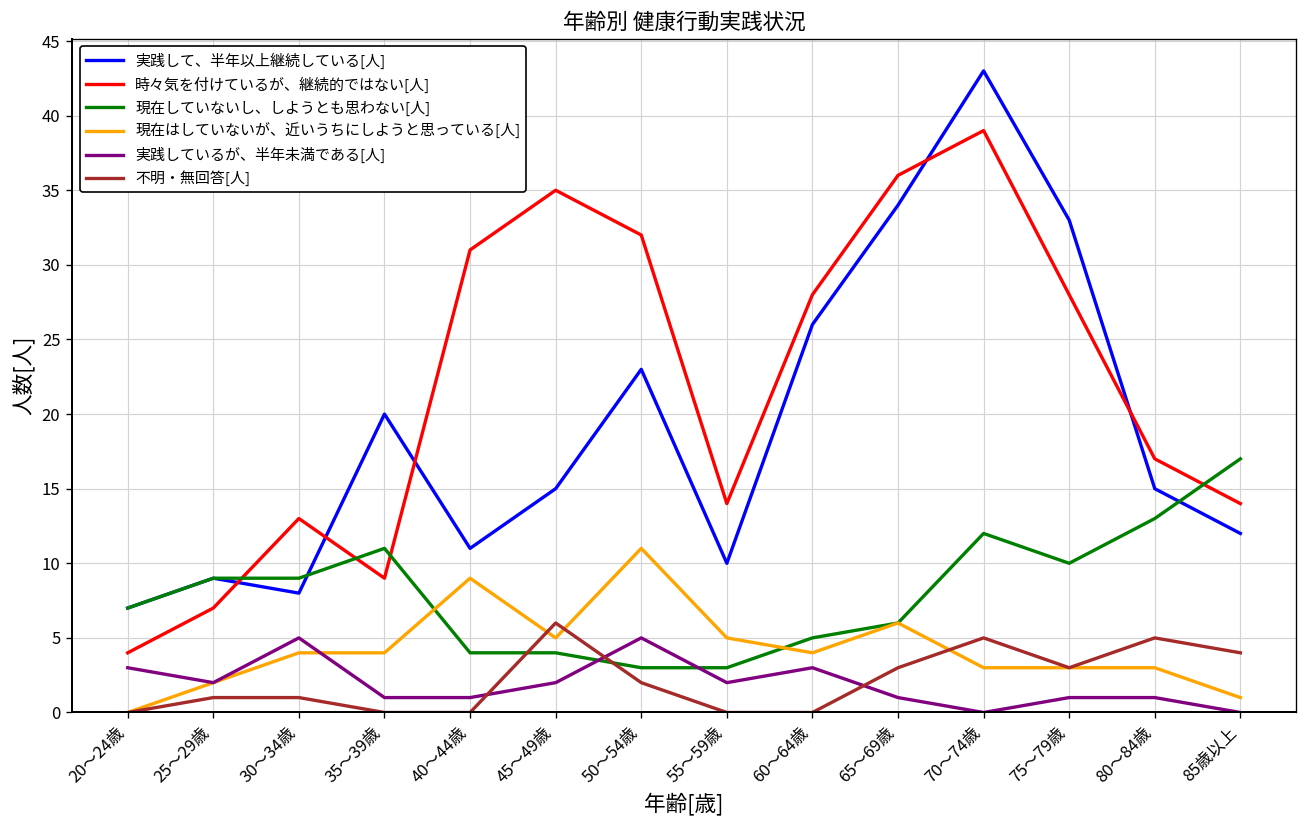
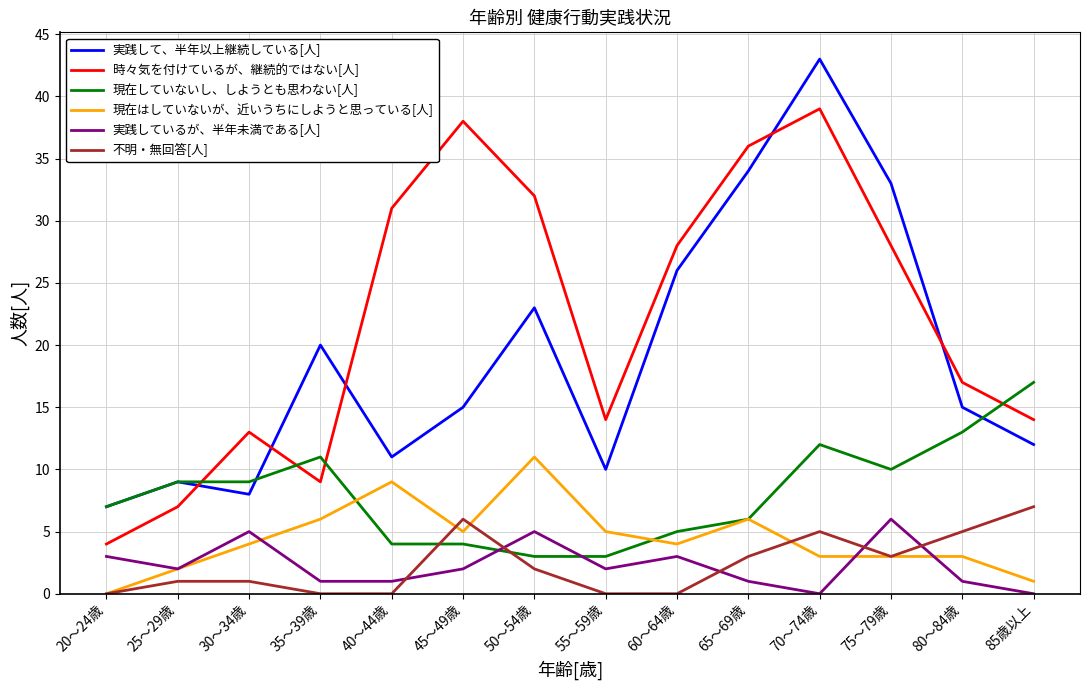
現在はしていないが、近いうちにしようと思っている[人], 35～39歳: 4 -> 6
時々気を付けているが、継続的ではない[人], 45～49歳: 35 -> 38
実践しているが、半年未満である[人], 75～79歳: 1 -> 6
不明・無回答[人], 85歳以上: 4 -> 7
